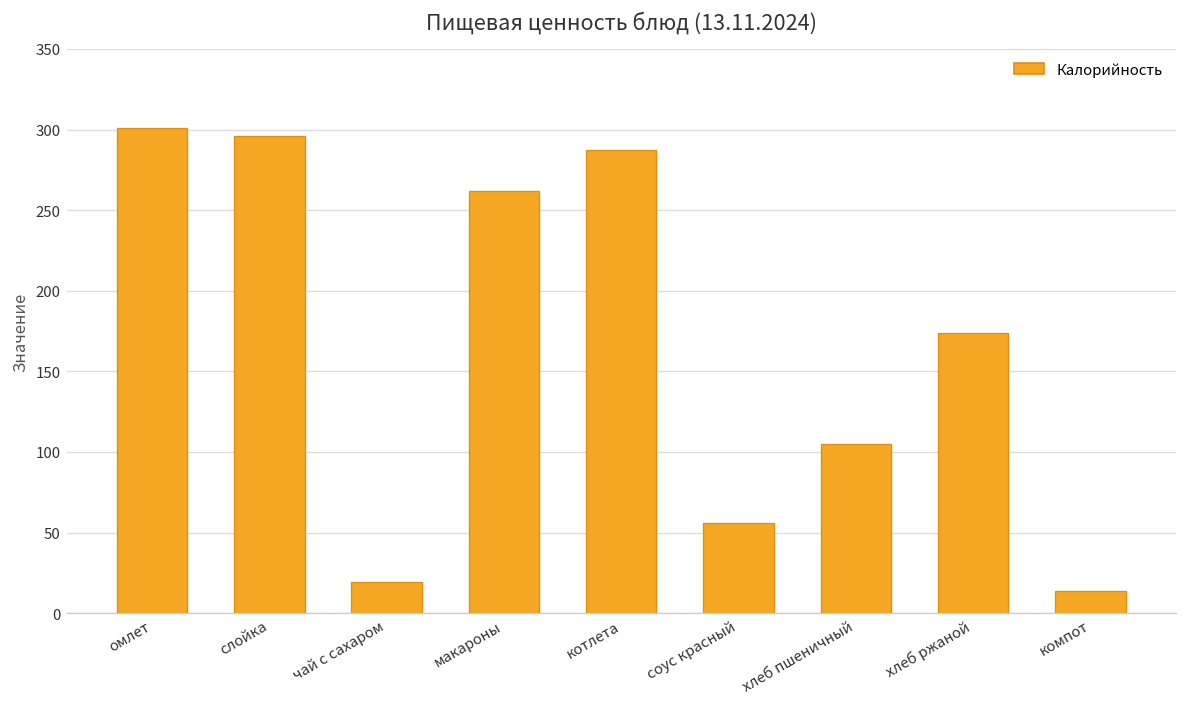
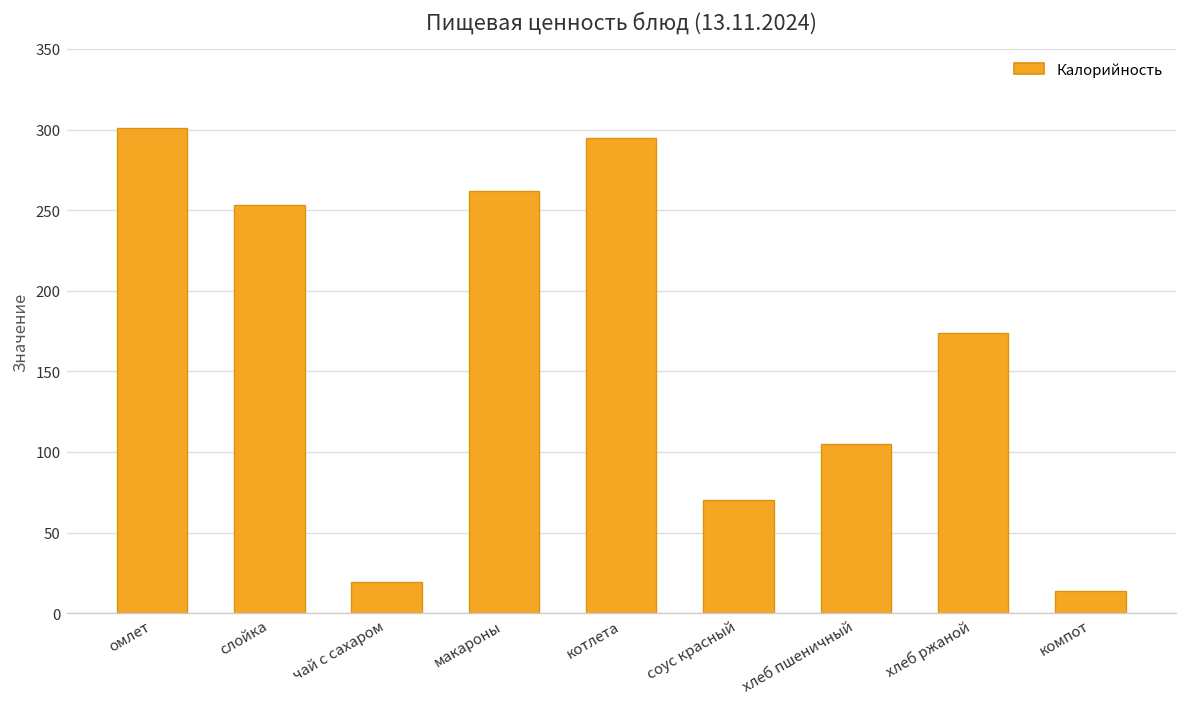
слойка: 296 -> 253
котлета: 287 -> 295
соус красный: 56 -> 70
